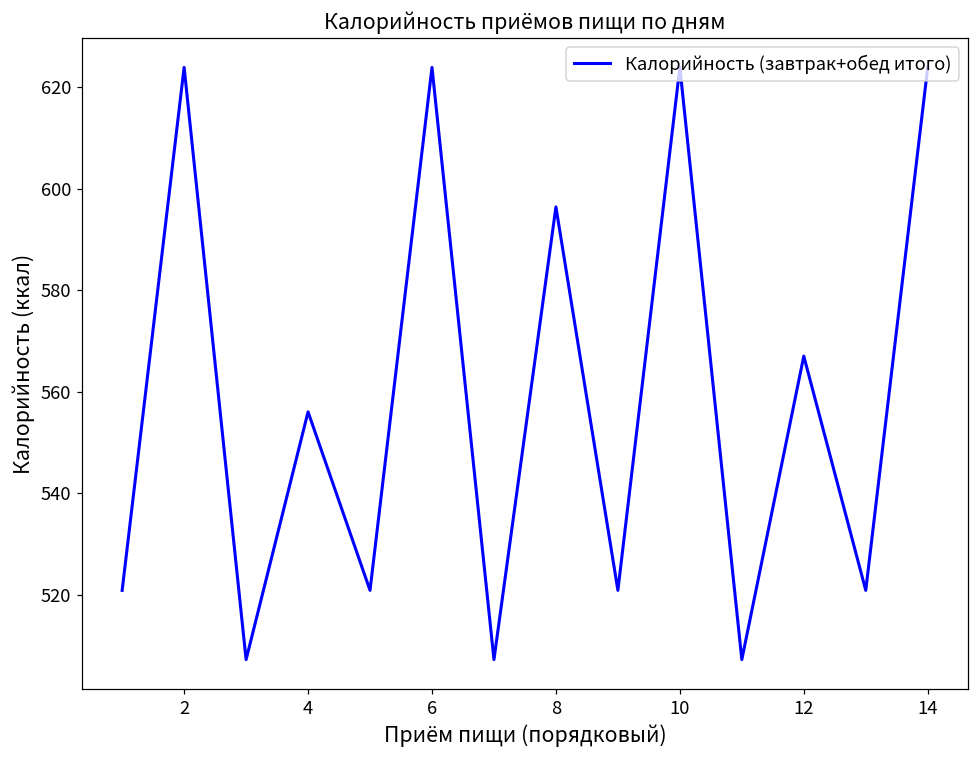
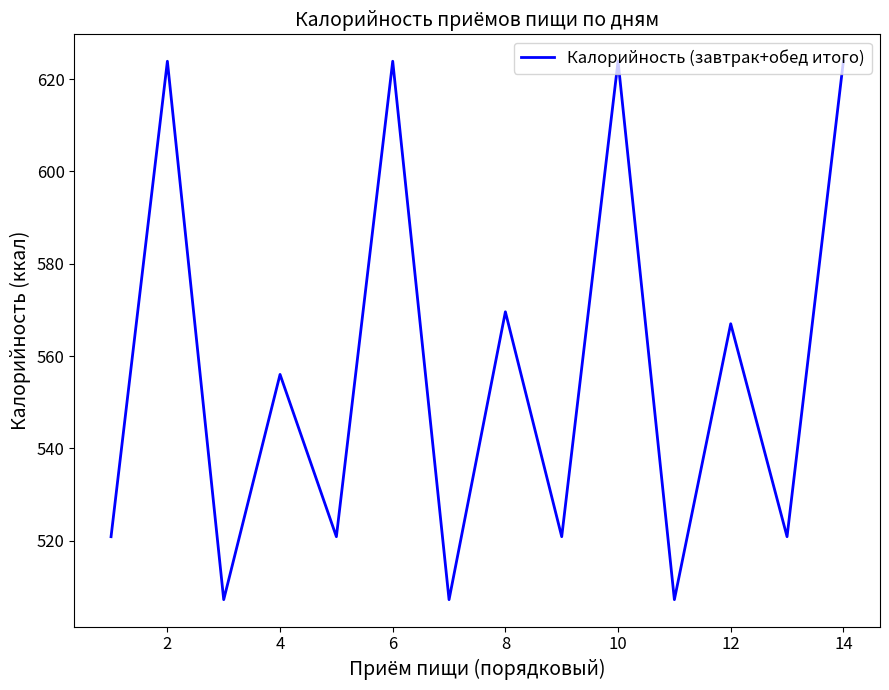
8: 596 -> 570
